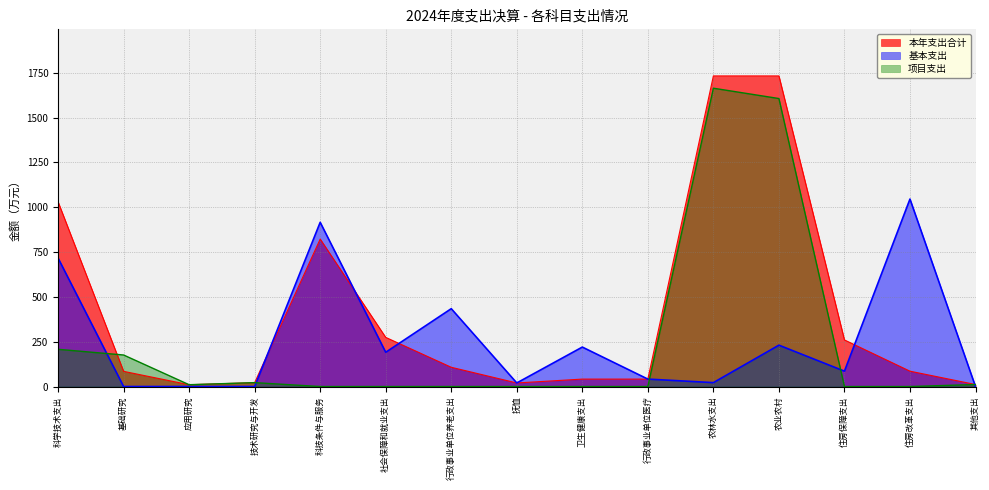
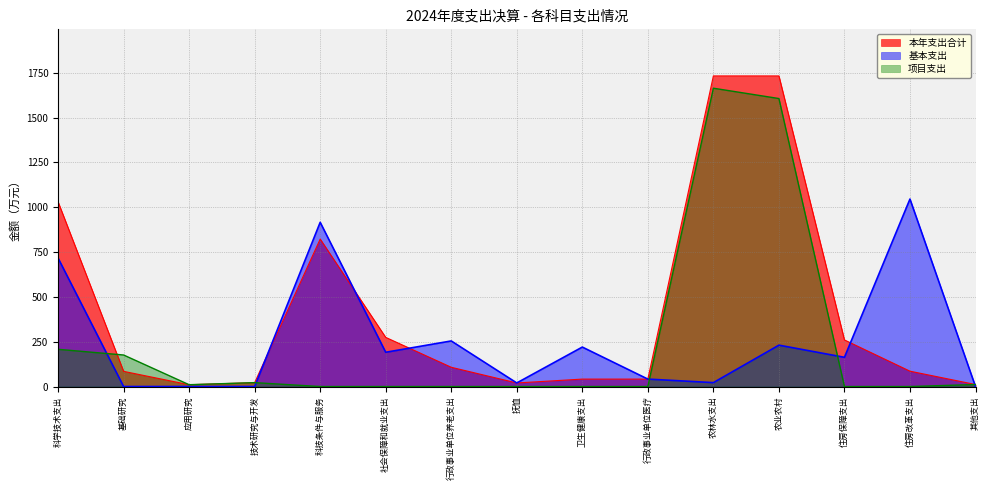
基本支出, 行政事业单位养老支出: 430 -> 250
基本支出, 住房保障支出: 90 -> 160
